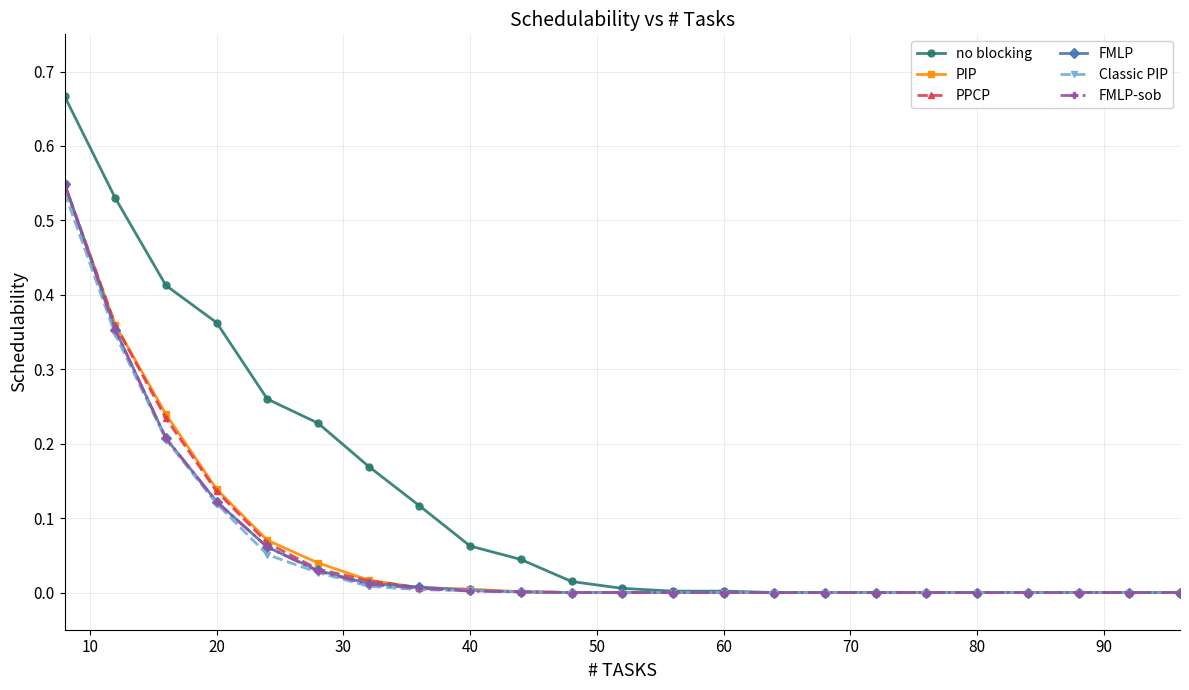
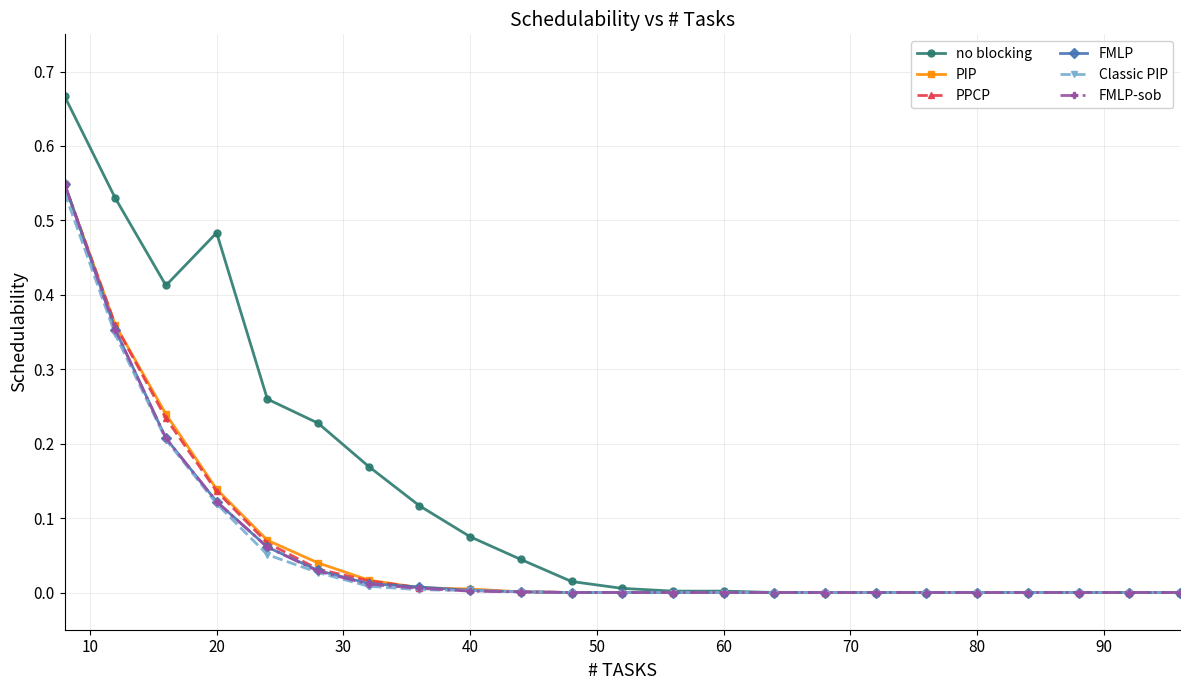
no blocking, 20: 0.36 -> 0.48
no blocking, 40: 0.06 -> 0.07
